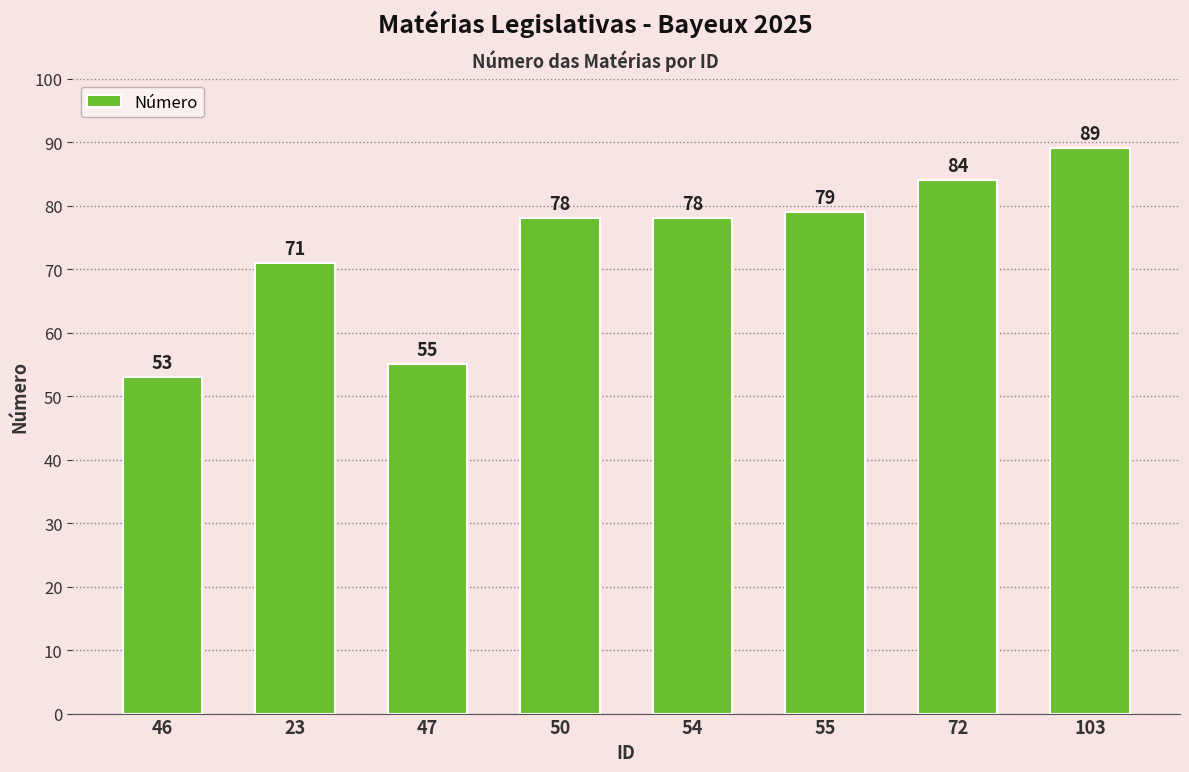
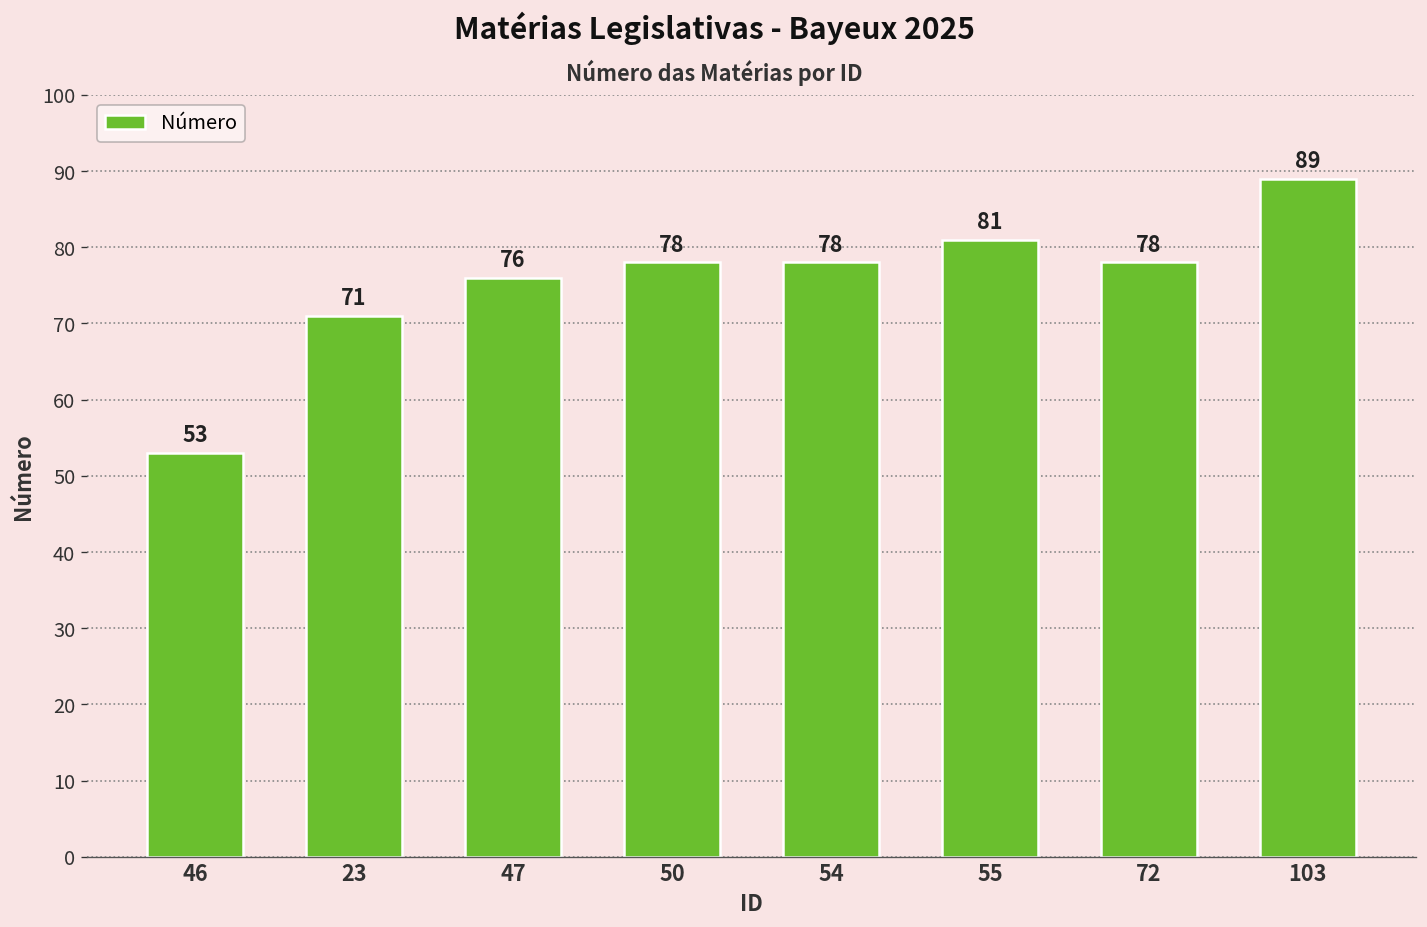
47: 55 -> 76
55: 79 -> 81
72: 84 -> 78
